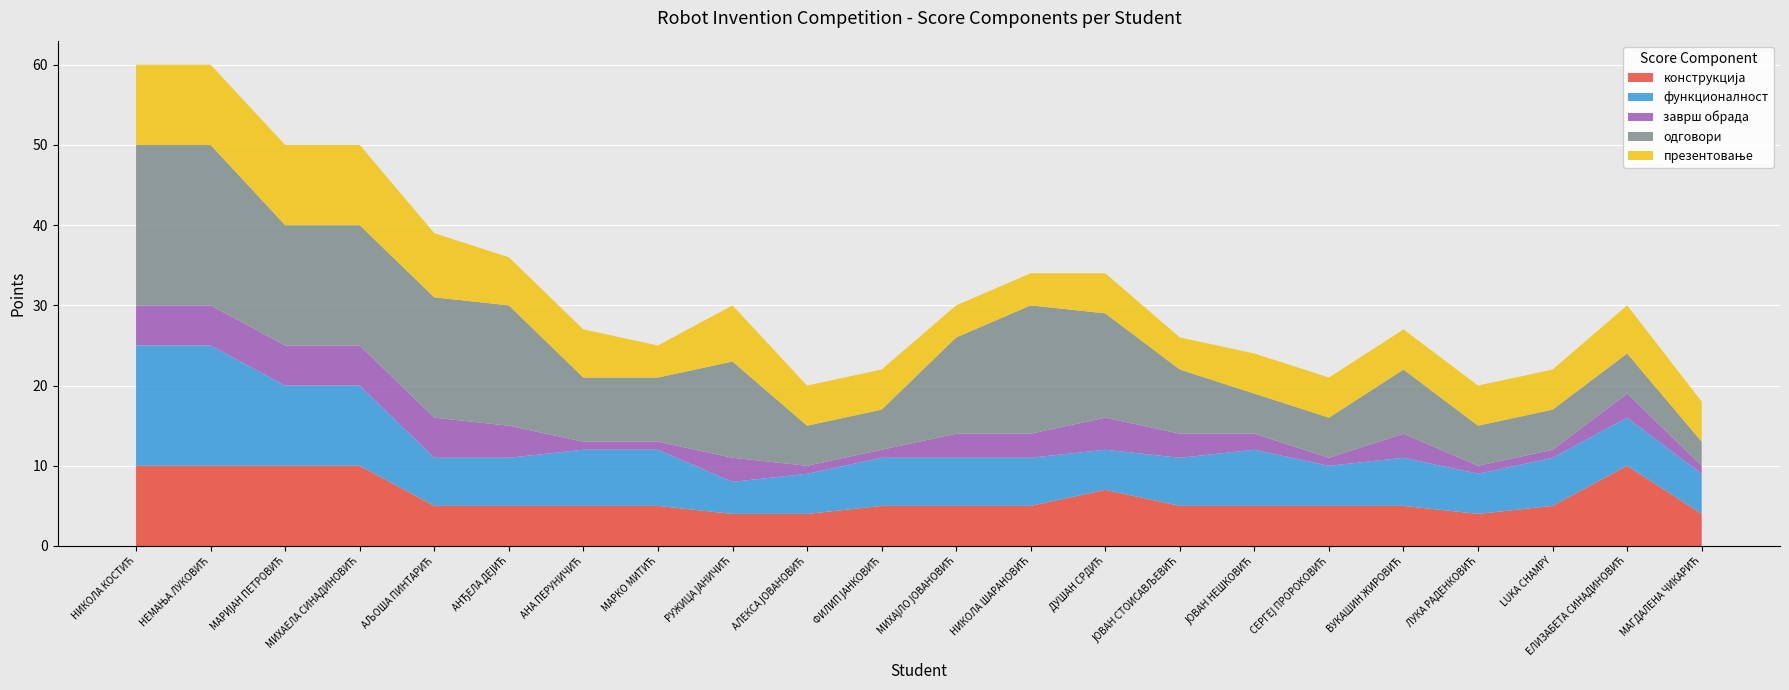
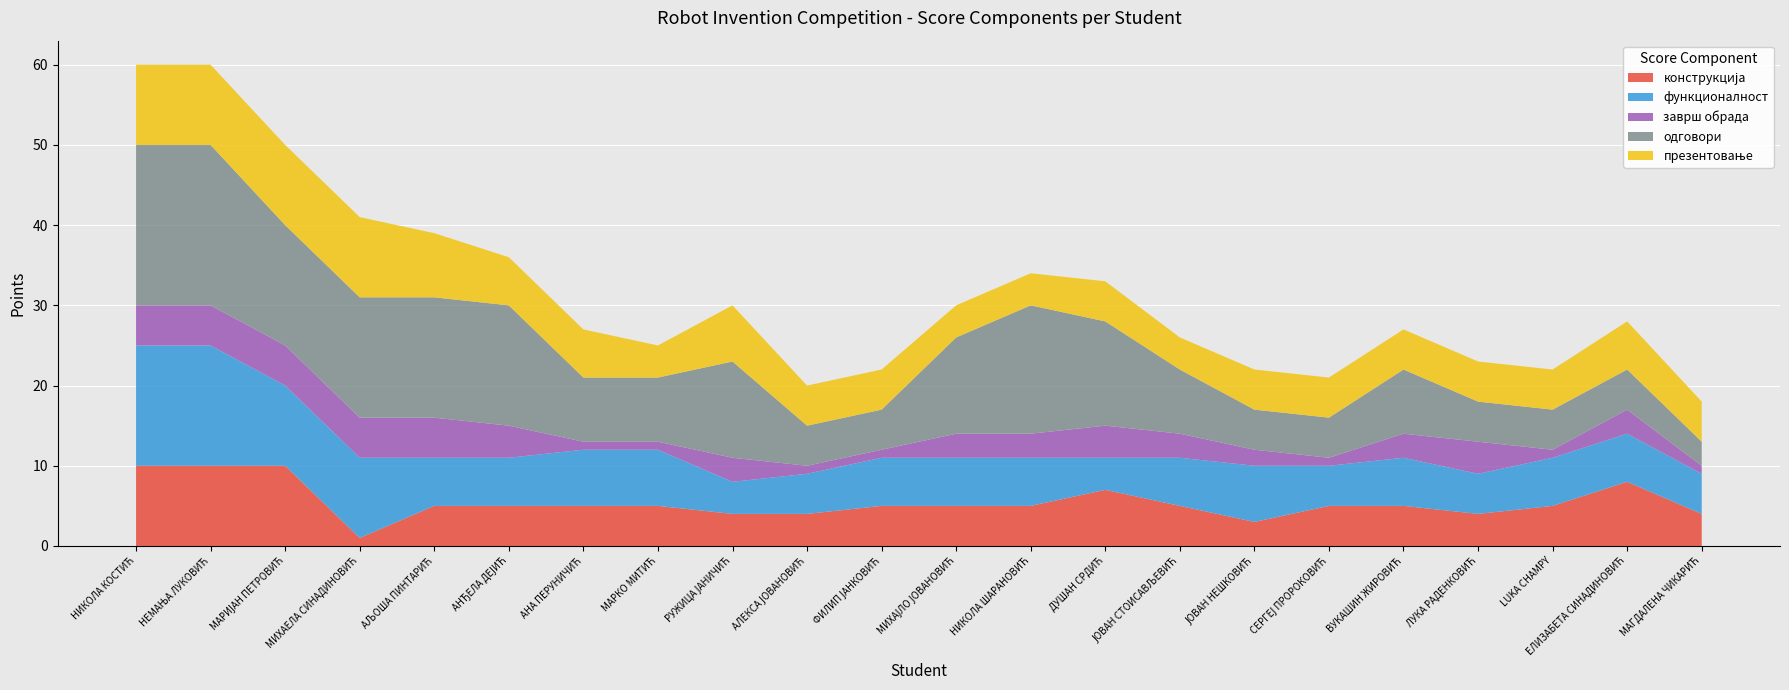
конструкција, МИХАЕЛА СИНАДИНОВИЋ: 10 -> 1
функционалност, ДУШАН СРДИЋ: 5 -> 4
конструкција, ЈОВАН НЕШКОВИЋ: 5 -> 3
заврш обрада, ЛУКА РАДЕНКОВИЋ: 1 -> 4
конструкција, ЕЛИЗАБЕТА СИНАДИНОВИЋ: 10 -> 8
